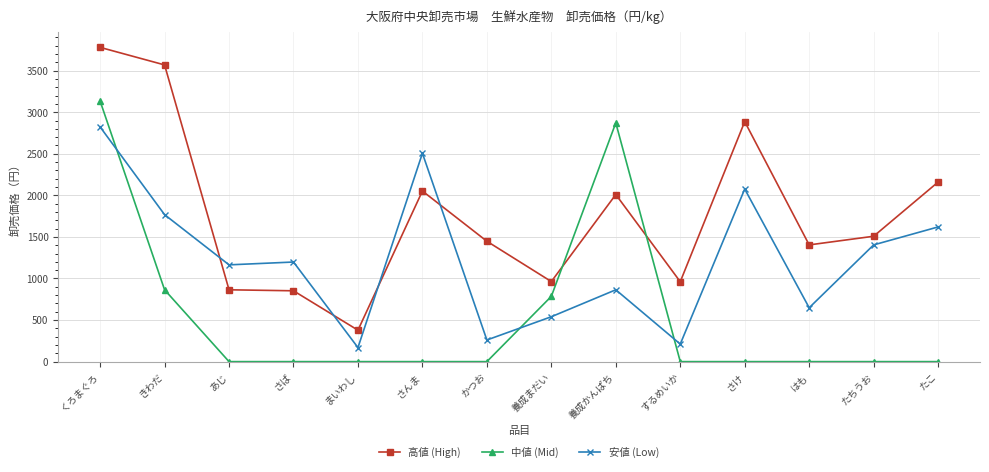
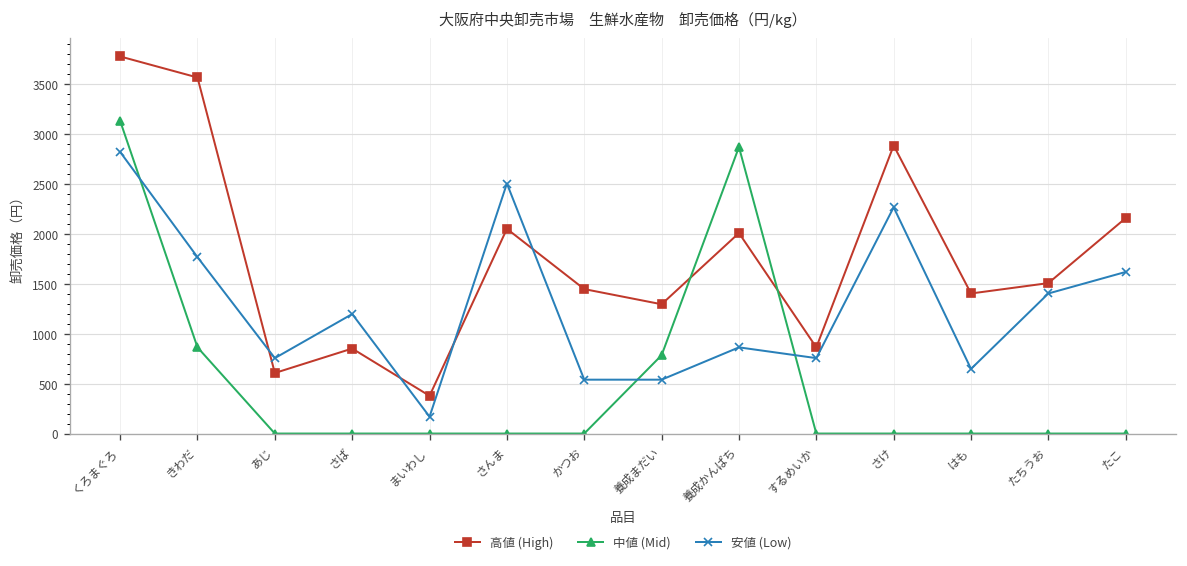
高値 (High), あじ: 900 -> 600
安値 (Low), あじ: 1200 -> 800
安値 (Low), かつお: 300 -> 500
高値 (High), 養成まだい: 1000 -> 1300
高値 (High), するめいか: 1000 -> 900
安値 (Low), するめいか: 200 -> 800
安値 (Low), さけ: 2100 -> 2300
